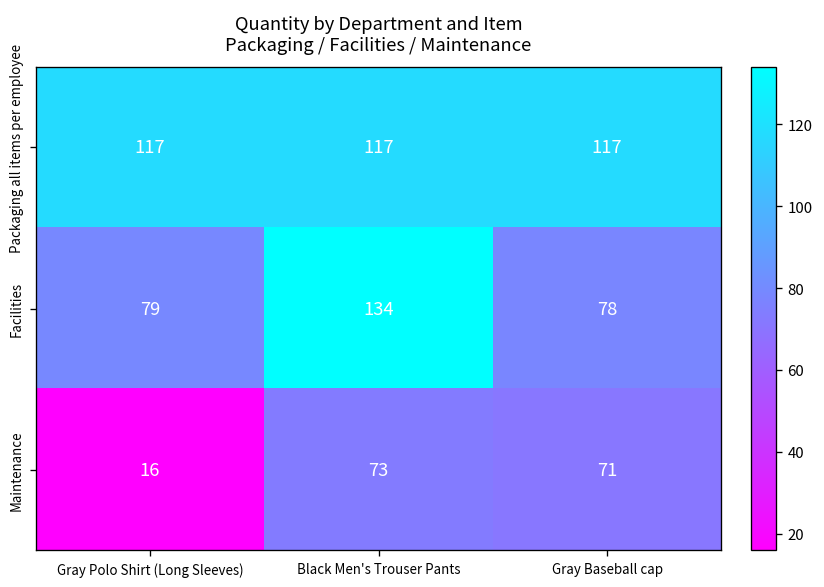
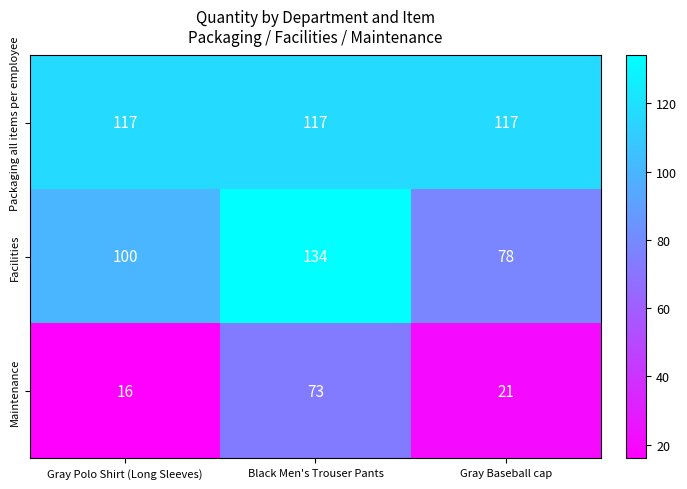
Facilities, Gray Polo Shirt (Long Sleeves): 79 -> 100
Maintenance, Gray Baseball cap: 71 -> 21
